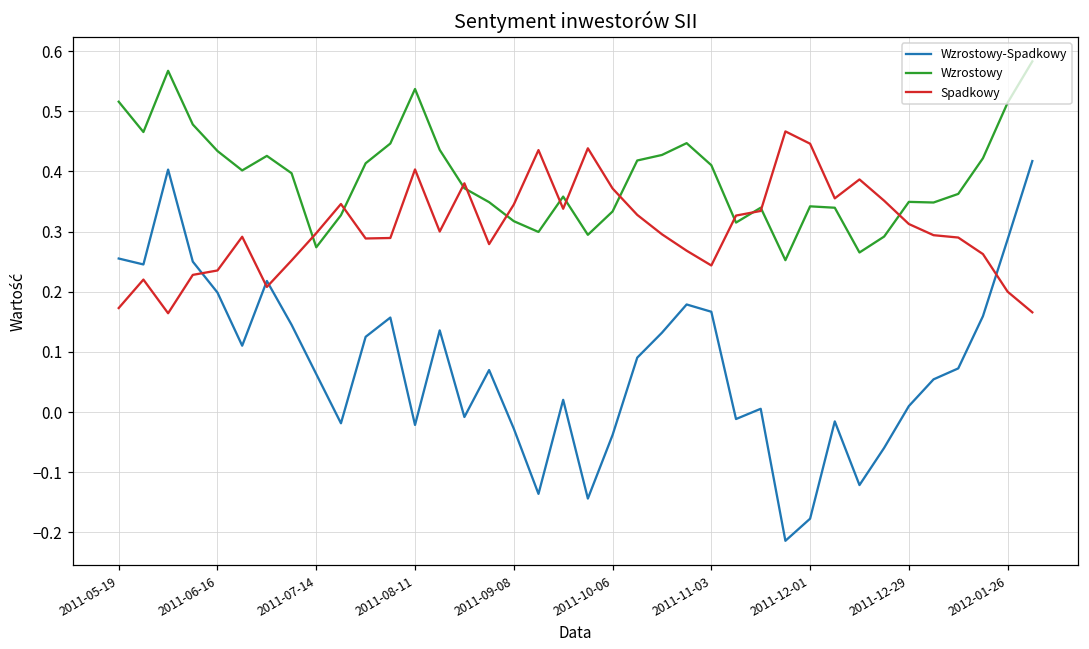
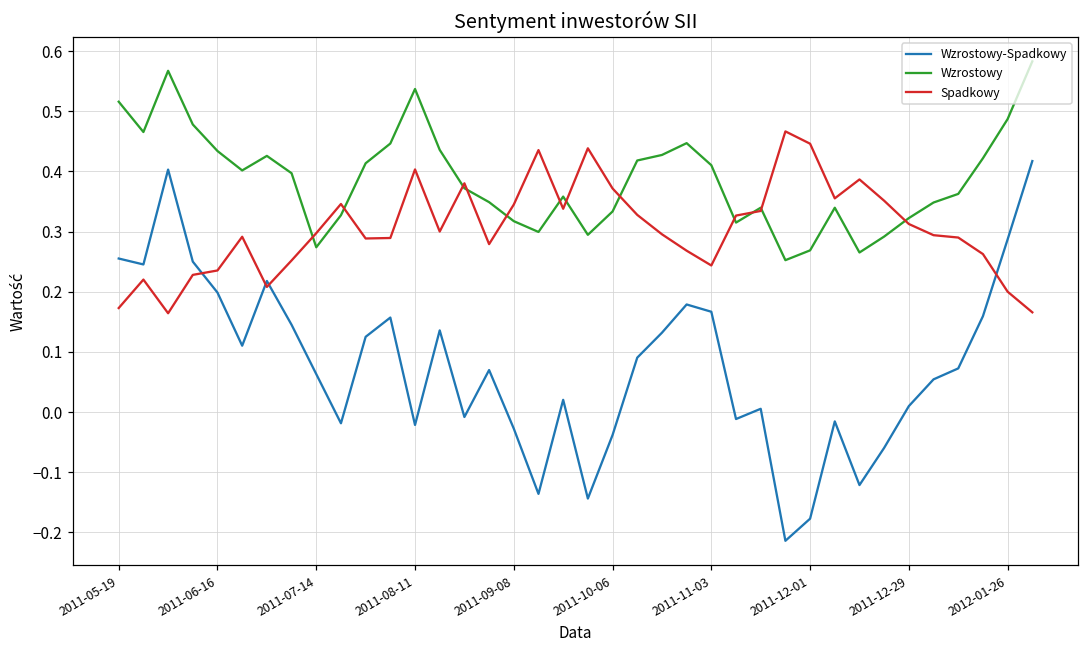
Wzrostowy, 2011-12-01: 0.34 -> 0.27
Wzrostowy, 2011-12-29: 0.35 -> 0.32
Wzrostowy, 2012-01-26: 0.51 -> 0.49
